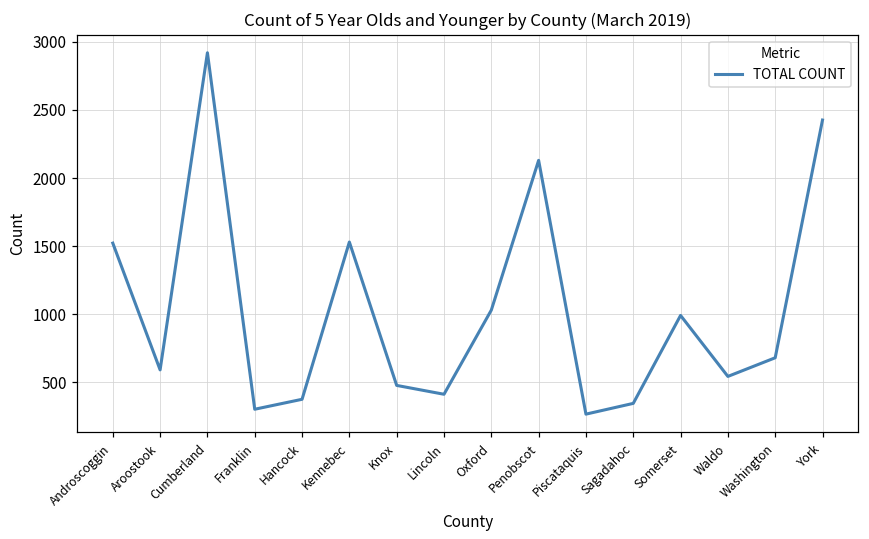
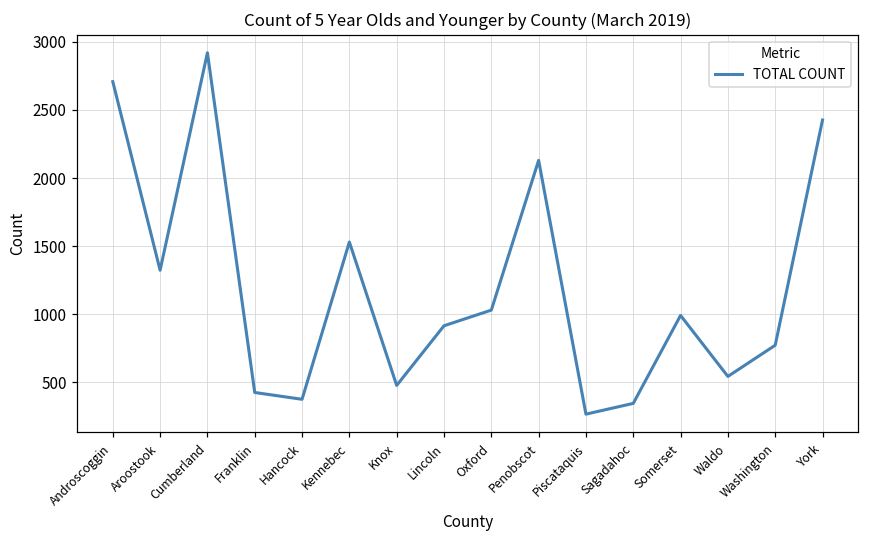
Androscoggin: 1520 -> 2710
Aroostook: 590 -> 1320
Franklin: 300 -> 430
Lincoln: 410 -> 920
Washington: 680 -> 770
